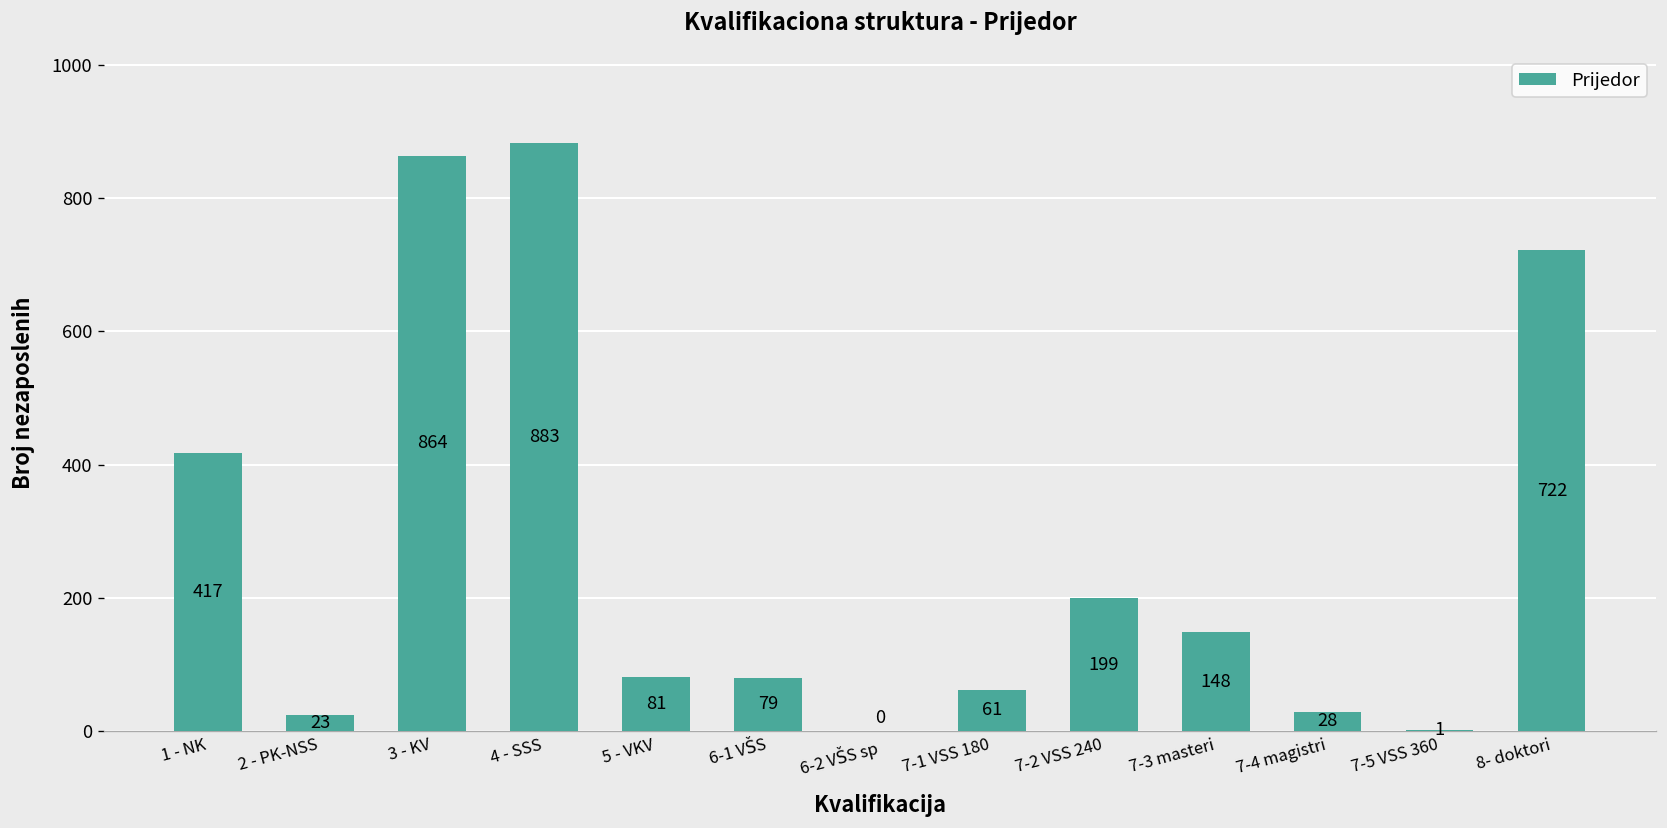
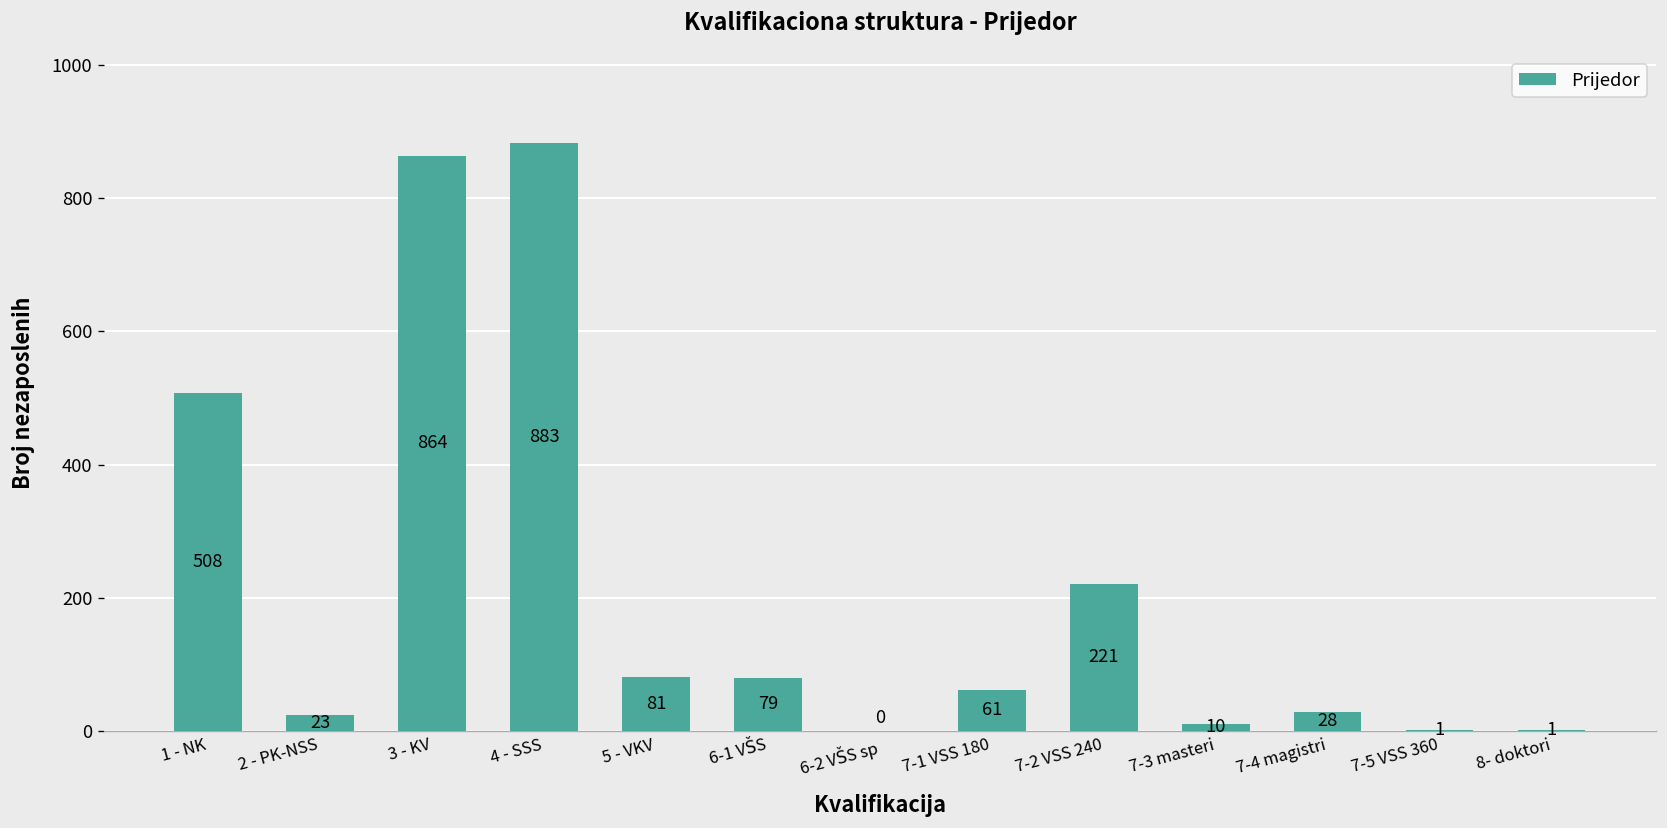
1 - NK: 417 -> 508
7-2 VSS 240: 199 -> 221
7-3 masteri: 148 -> 10
8- doktori: 722 -> 1
